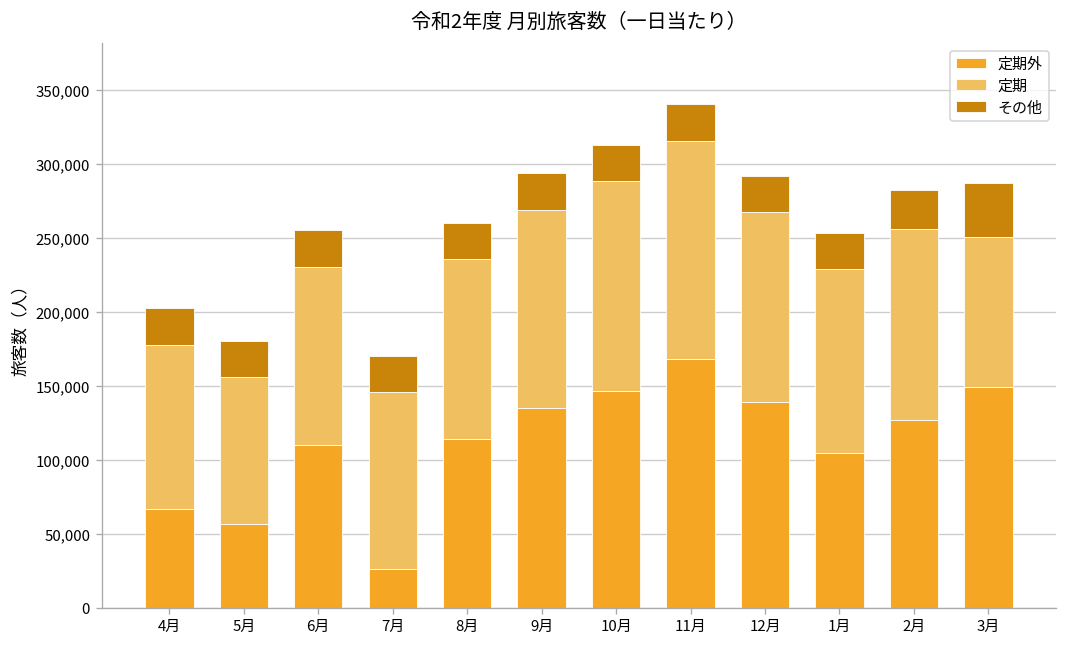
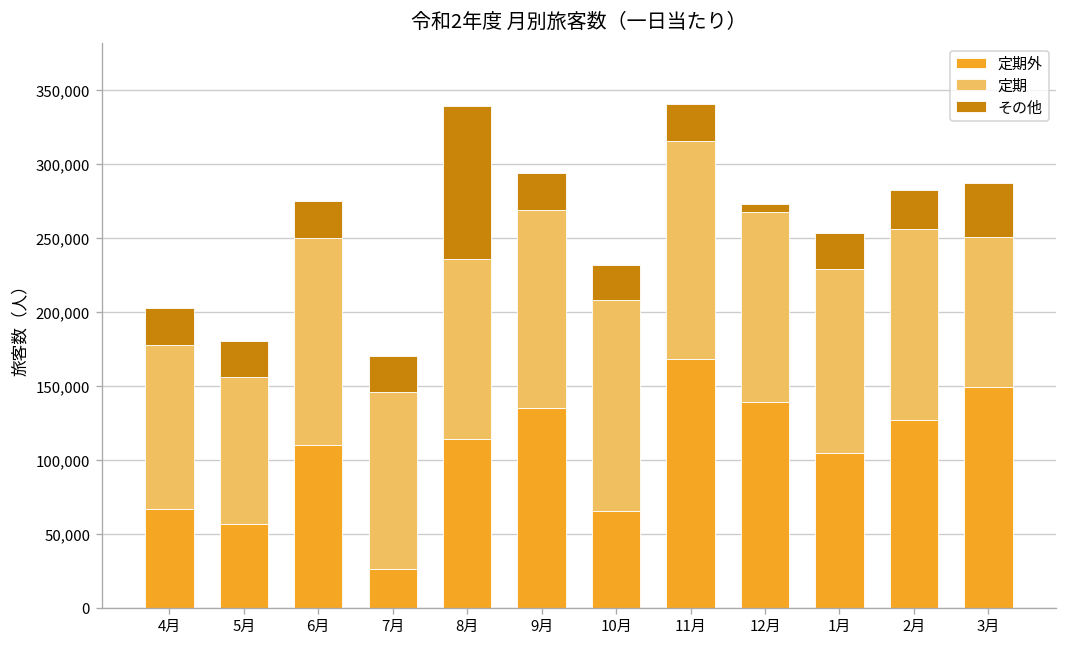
定期, 6月: 121,000 -> 140,000
その他, 8月: 24,000 -> 104,000
定期外, 10月: 146,000 -> 66,000
その他, 12月: 24,000 -> 6,000
